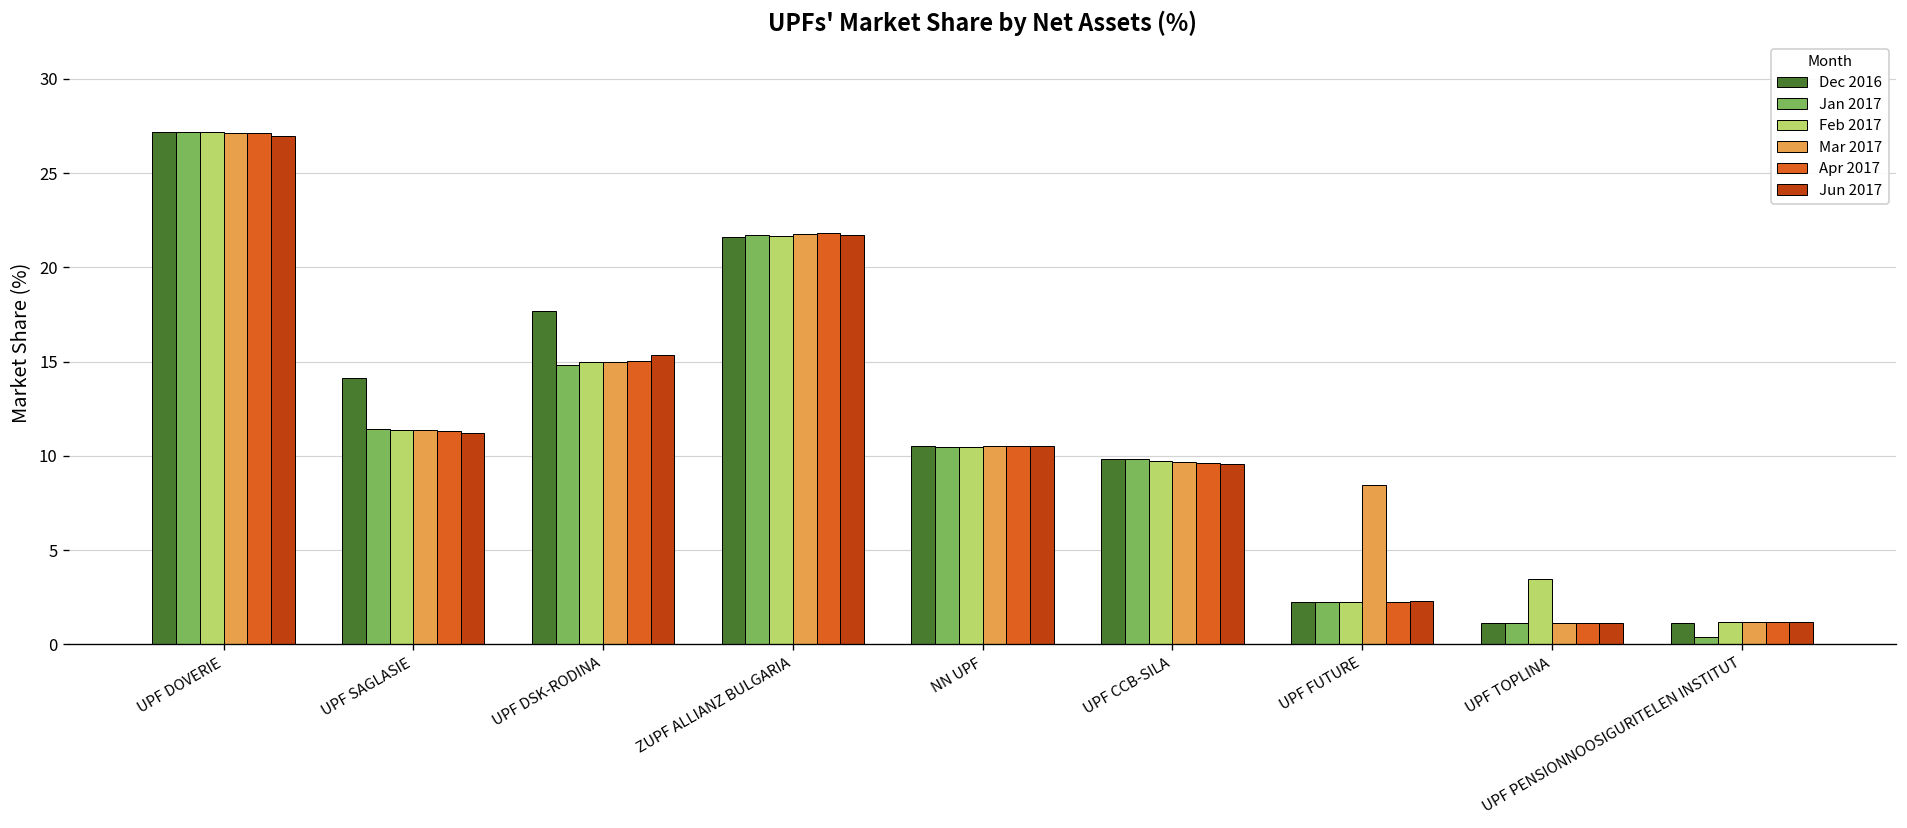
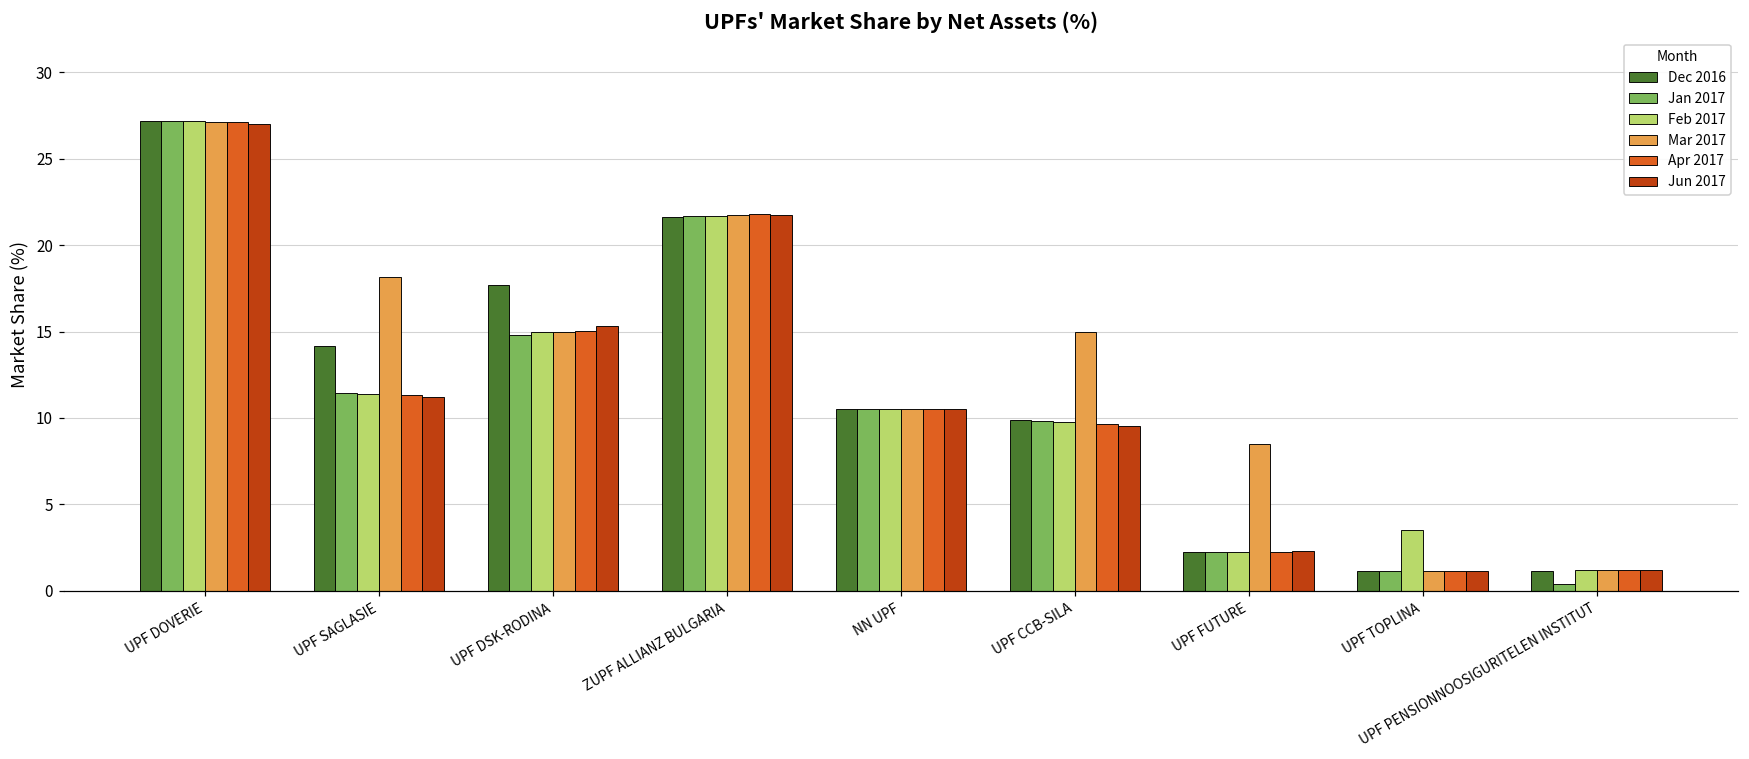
Mar 2017, UPF SAGLASIE: 11.4 -> 18.2
Mar 2017, UPF CCB-SILA: 9.7 -> 15.0
